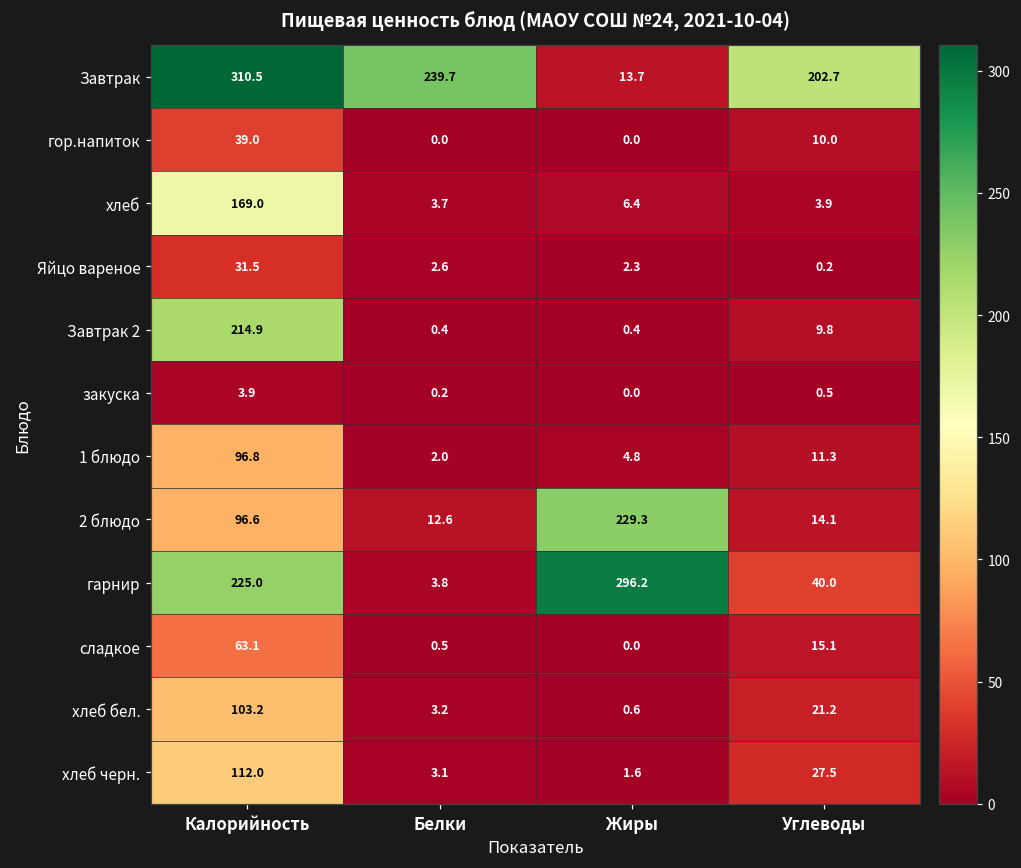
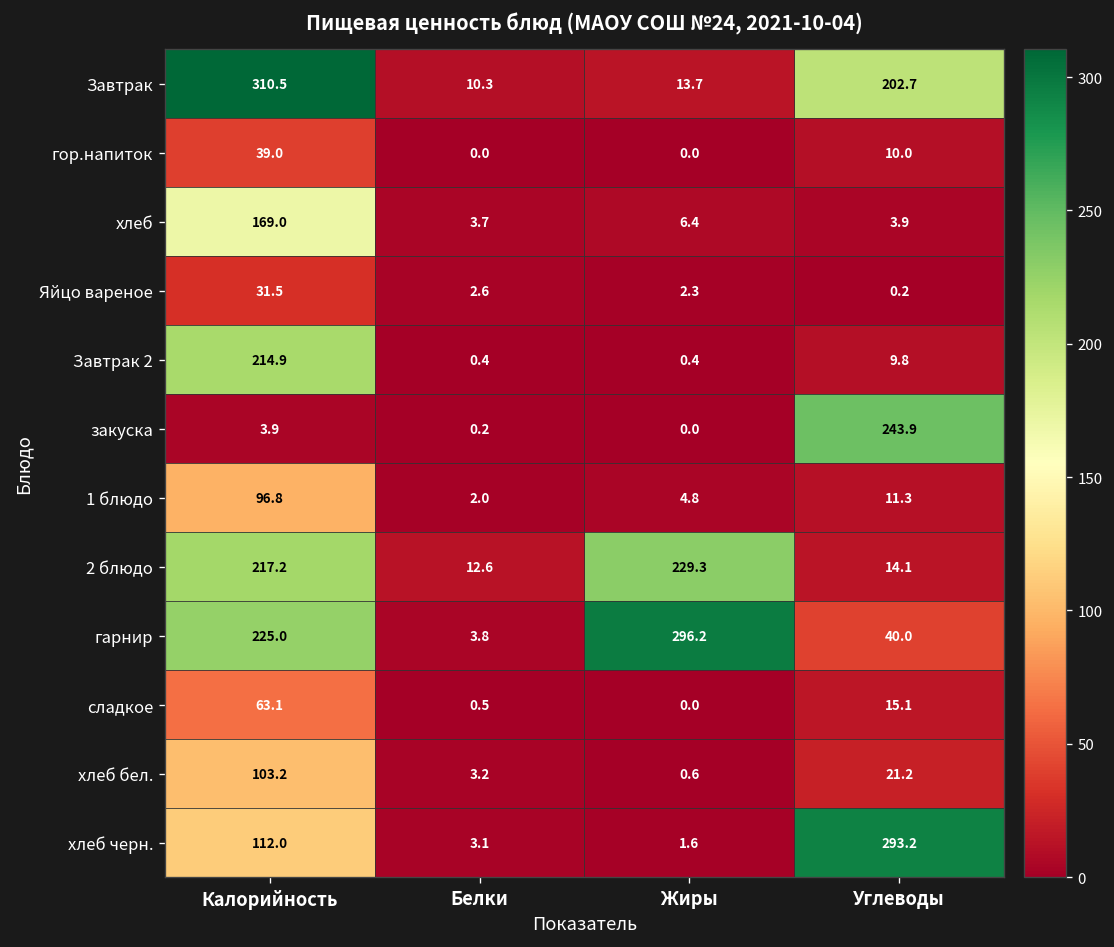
Завтрак, Белки: 239.7 -> 10.3
закуска, Углеводы: 0.5 -> 243.9
2 блюдо, Калорийность: 96.6 -> 217.2
хлеб черн., Углеводы: 27.5 -> 293.2
